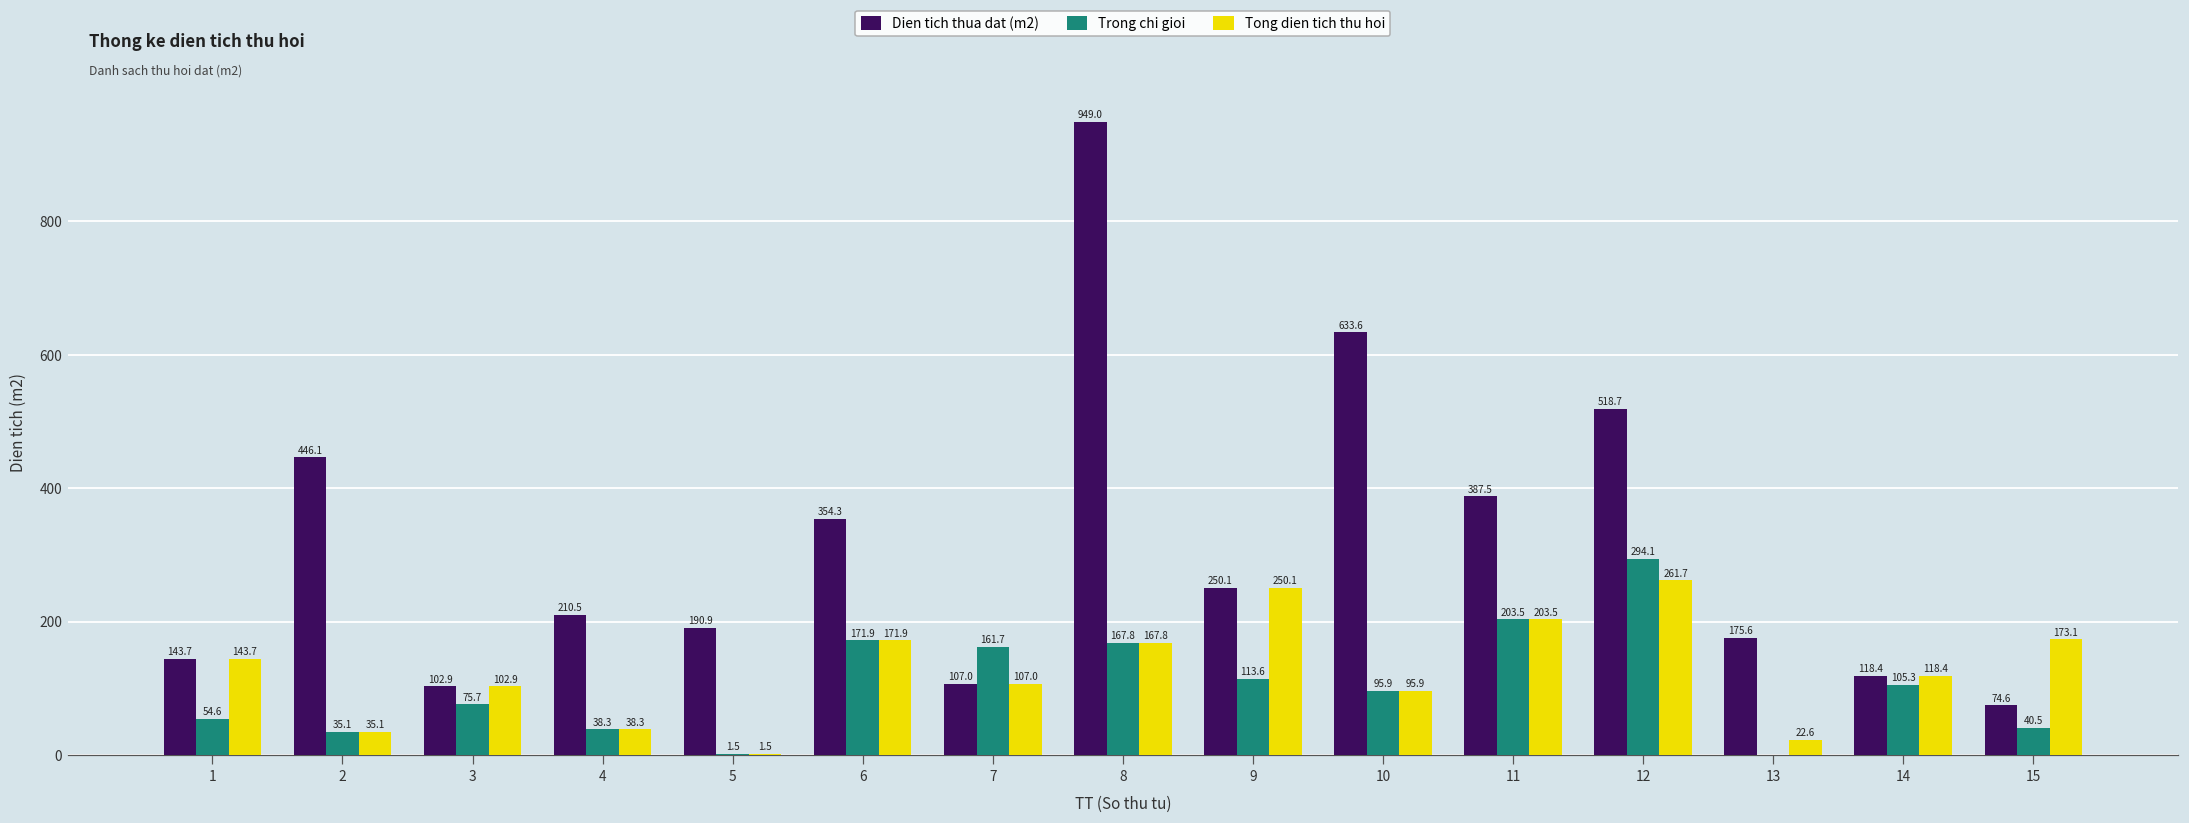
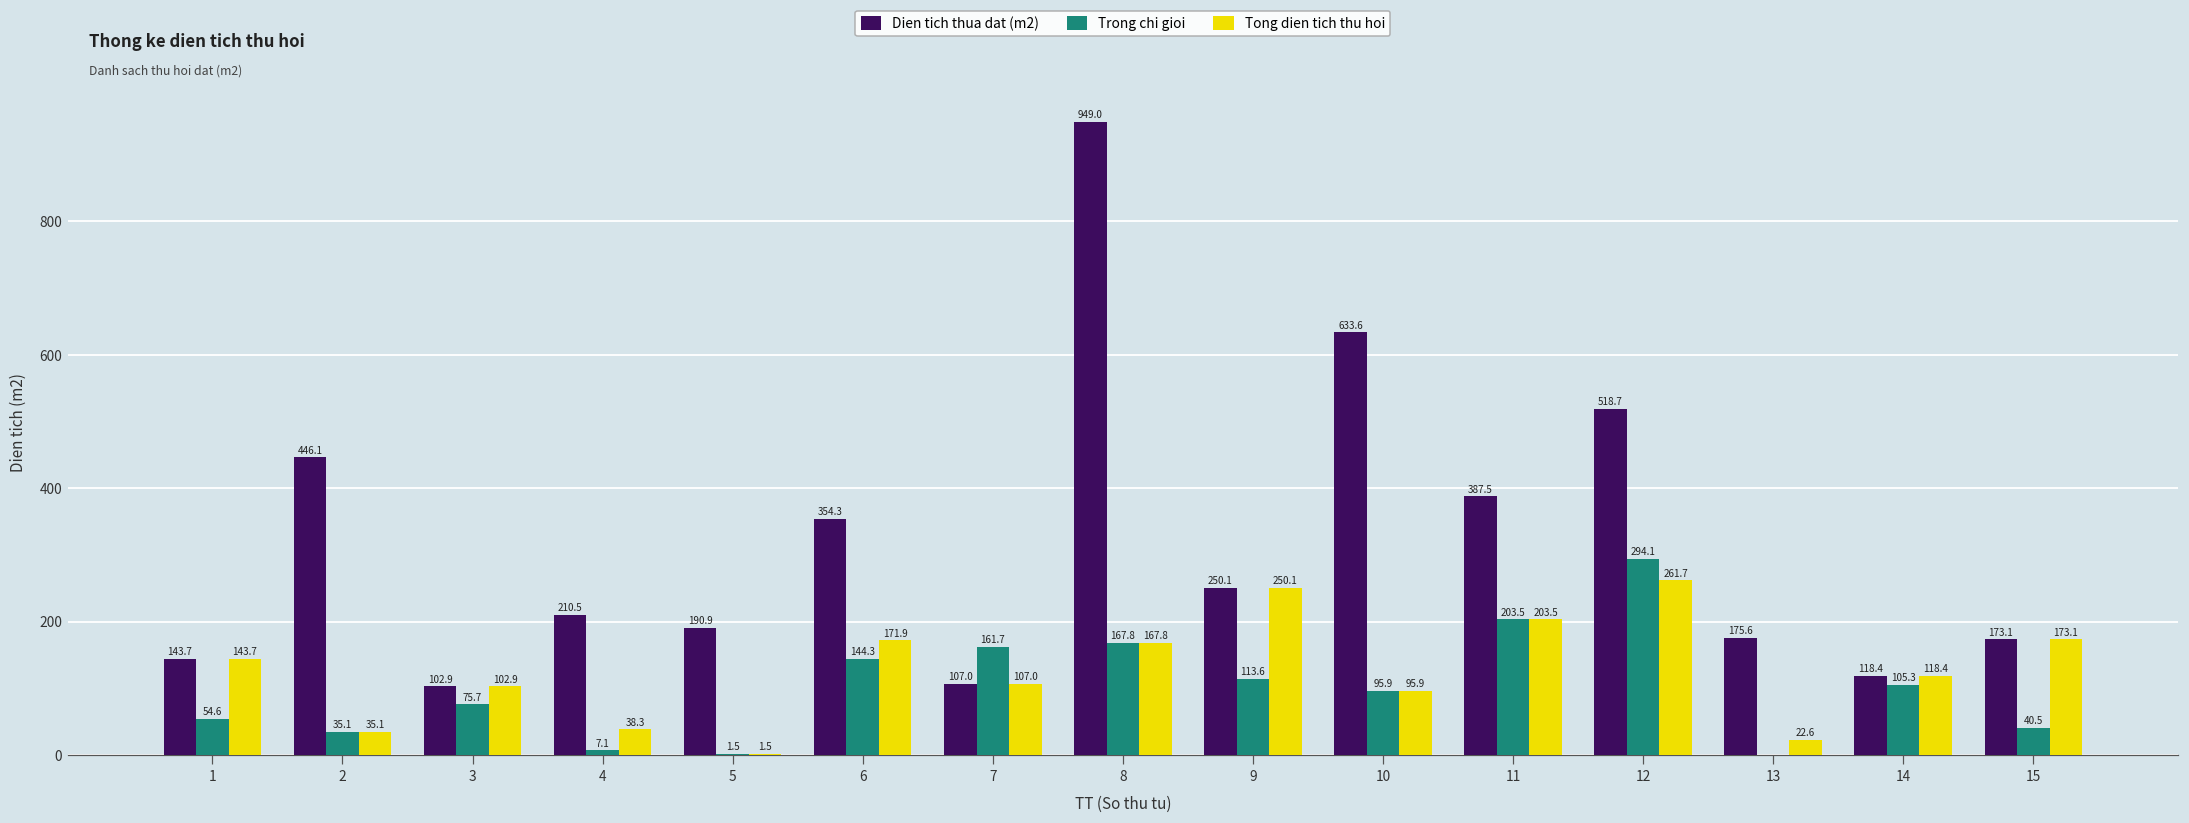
Trong chi gioi, 4: 38.3 -> 7.1
Trong chi gioi, 6: 171.9 -> 144.3
Dien tich thua dat (m2), 15: 74.6 -> 173.1
